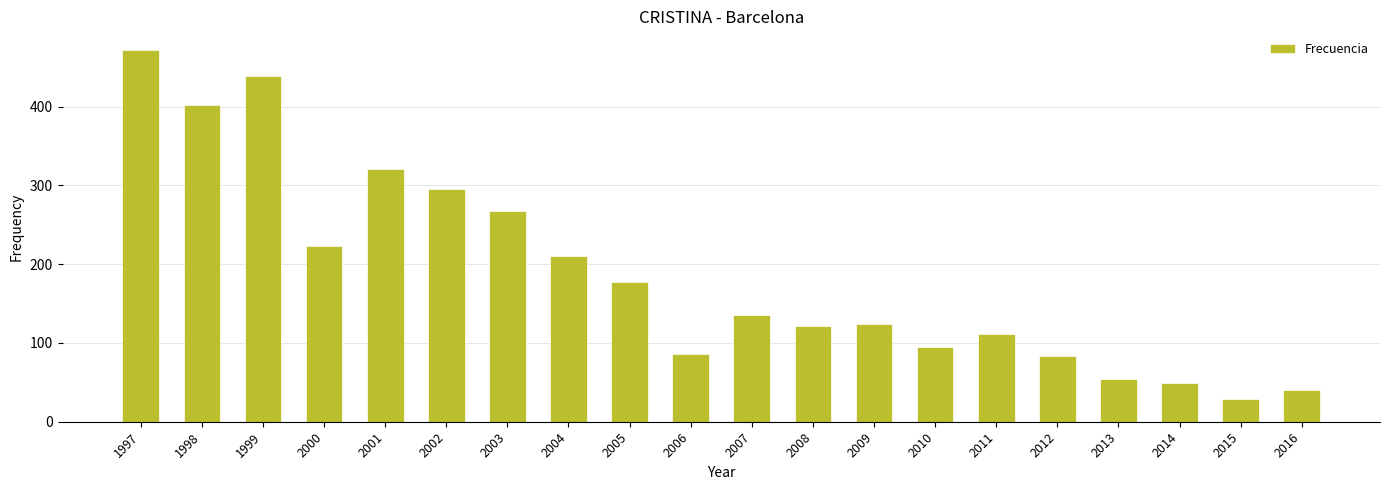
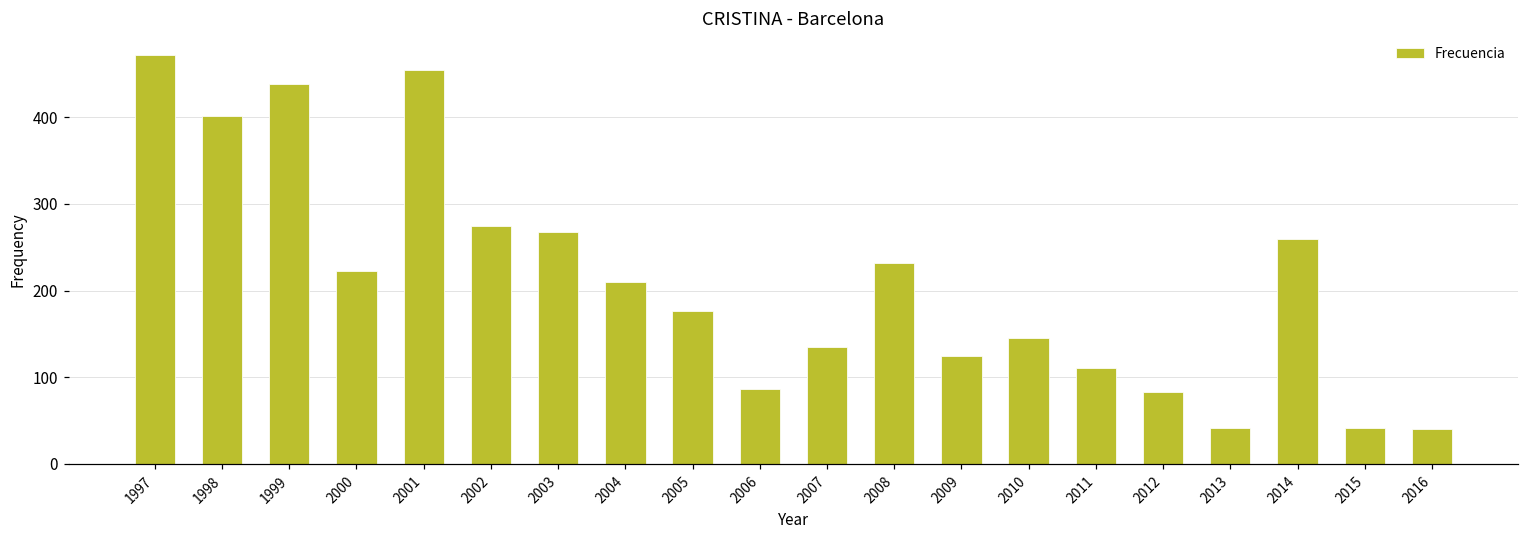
2001: 320 -> 460
2002: 300 -> 280
2008: 120 -> 230
2010: 100 -> 150
2013: 50 -> 40
2014: 50 -> 260
2015: 30 -> 40
